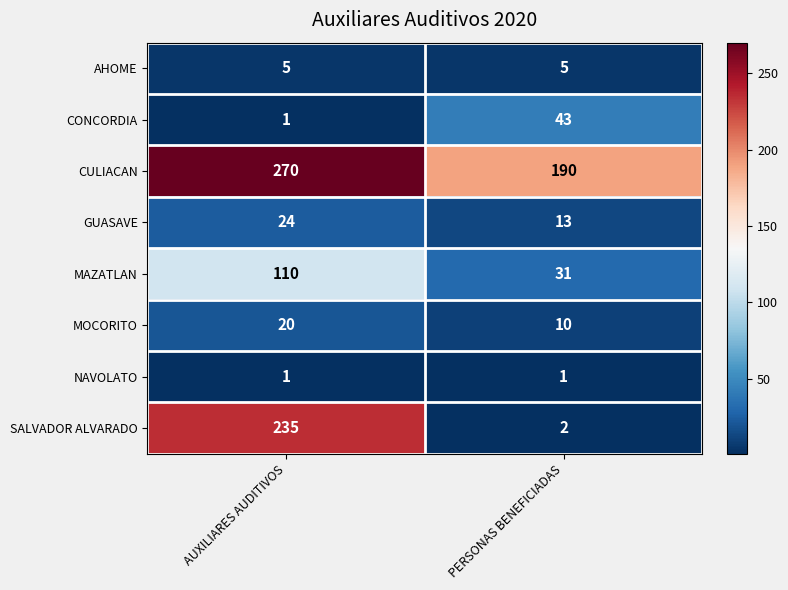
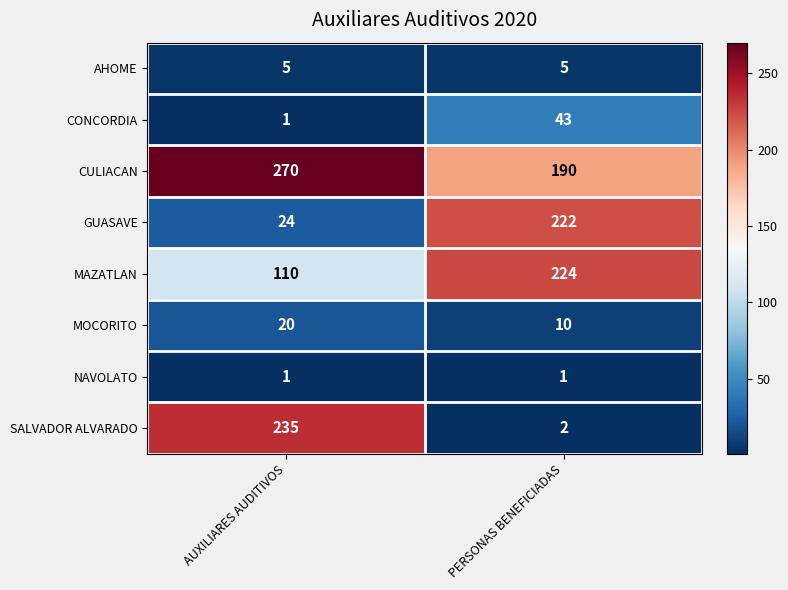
GUASAVE, PERSONAS BENEFICIADAS: 13 -> 222
MAZATLAN, PERSONAS BENEFICIADAS: 31 -> 224
